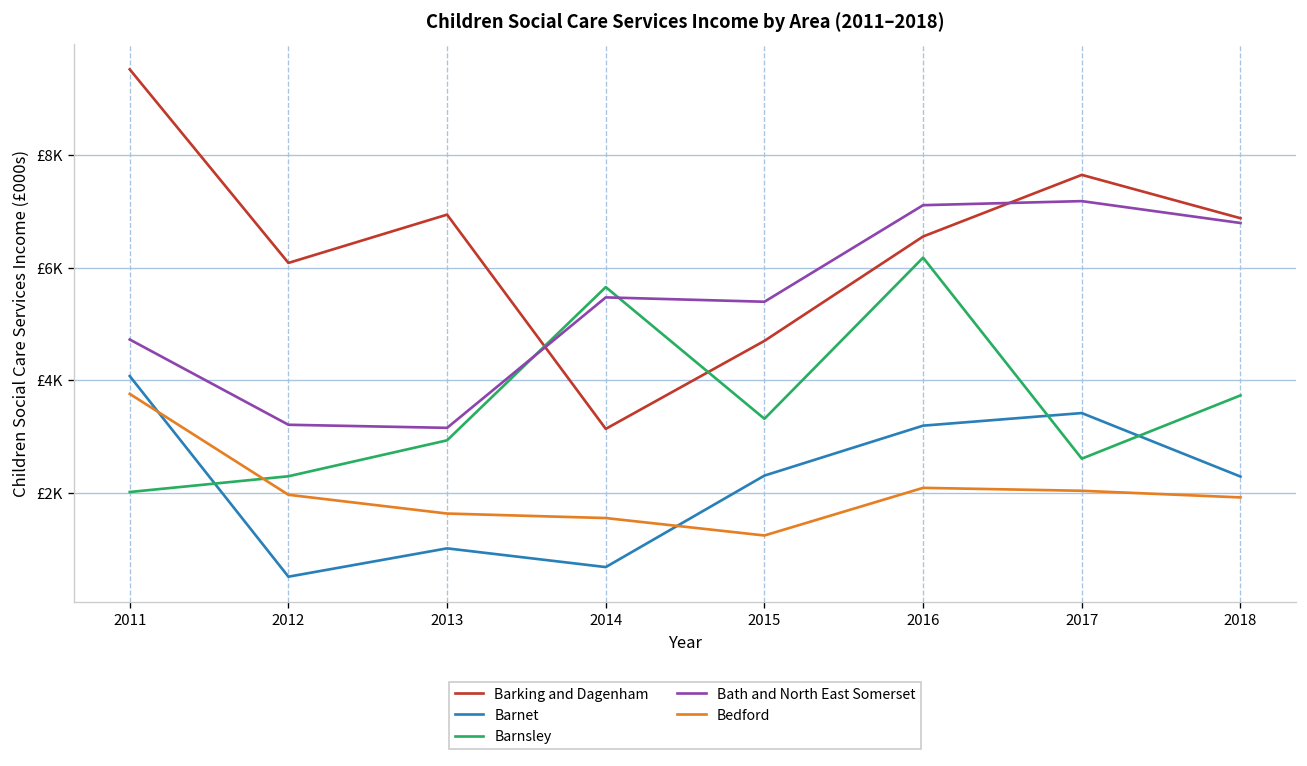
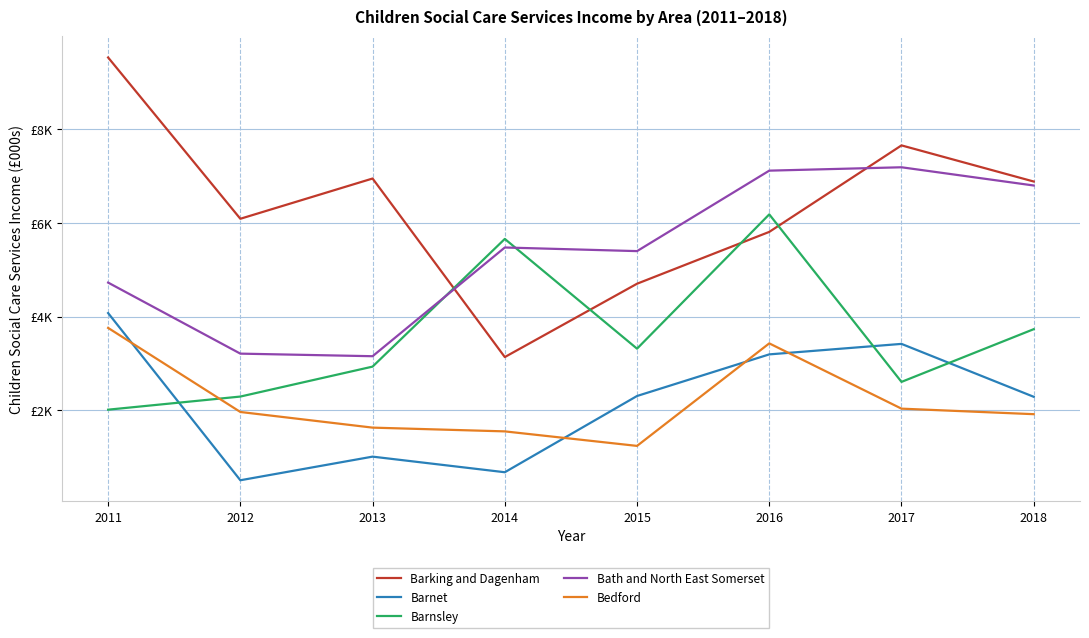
Barking and Dagenham, 2016: £6600 -> £5800
Bedford, 2016: £2100 -> £3400
